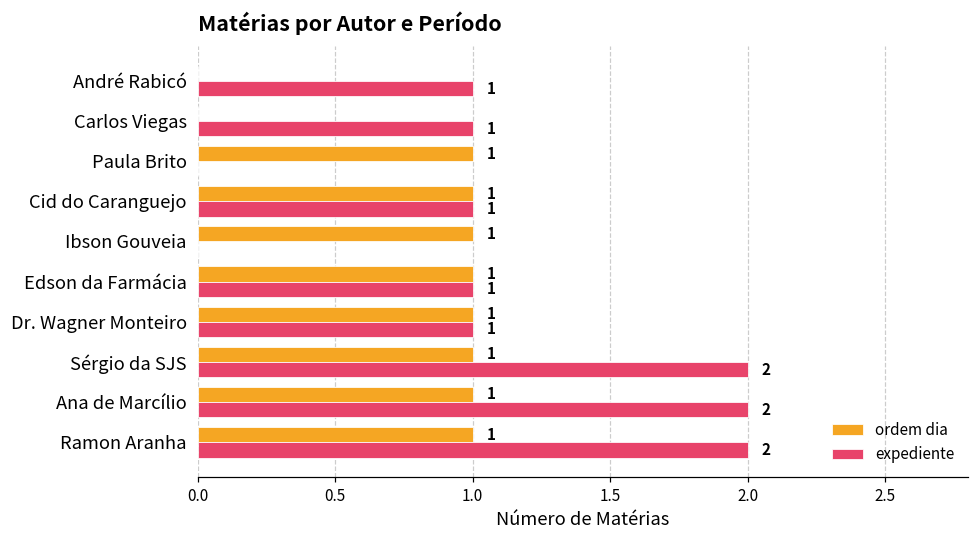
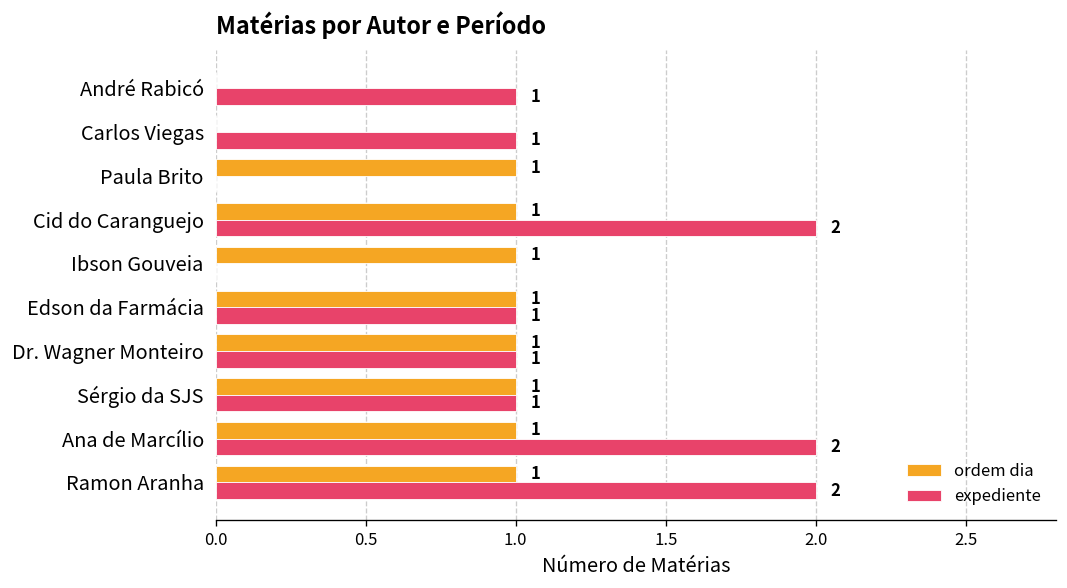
expediente, Cid do Caranguejo: 1 -> 2
expediente, Sérgio da SJS: 2 -> 1
